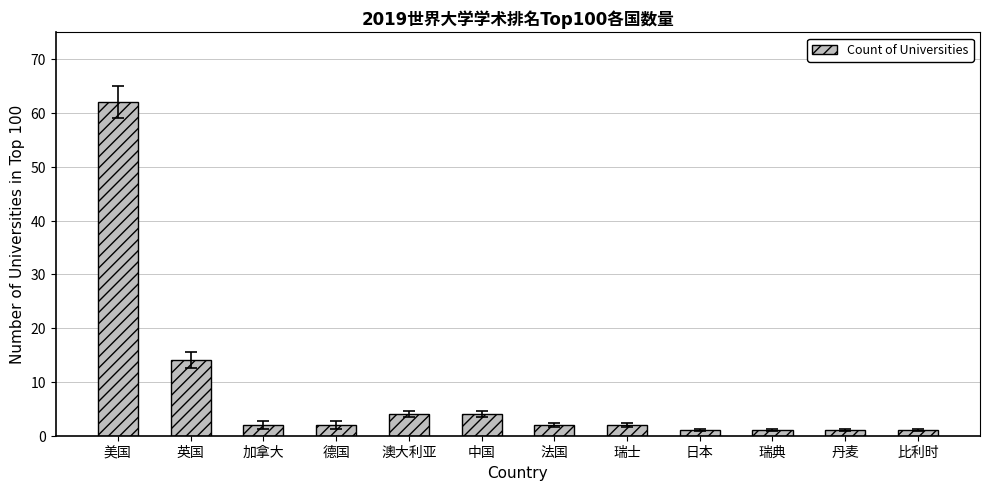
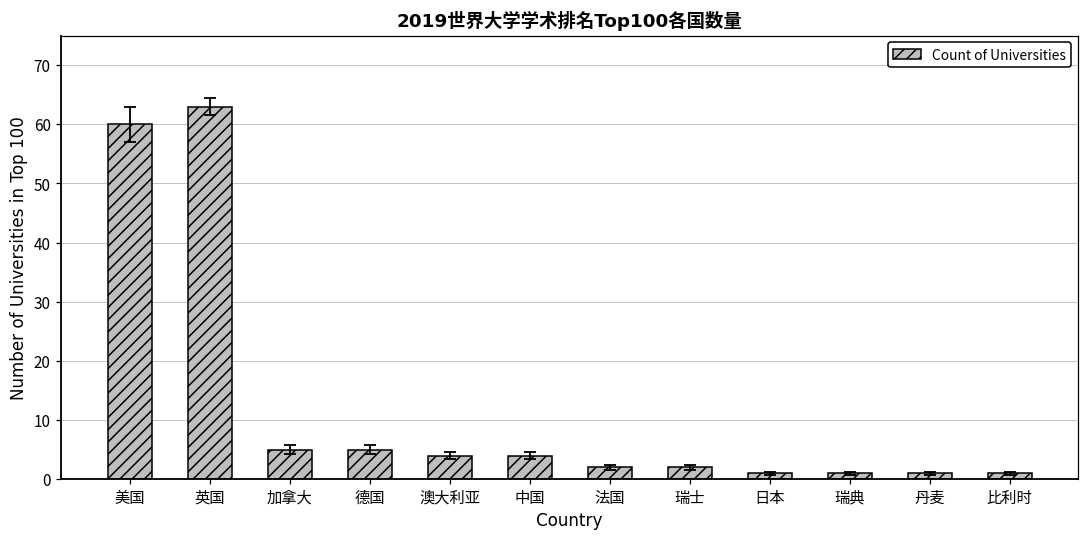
Count of Universities, 美国: 62 -> 60
Count of Universities, 英国: 14 -> 63
Count of Universities, 加拿大: 2 -> 5
Count of Universities, 德国: 2 -> 5
